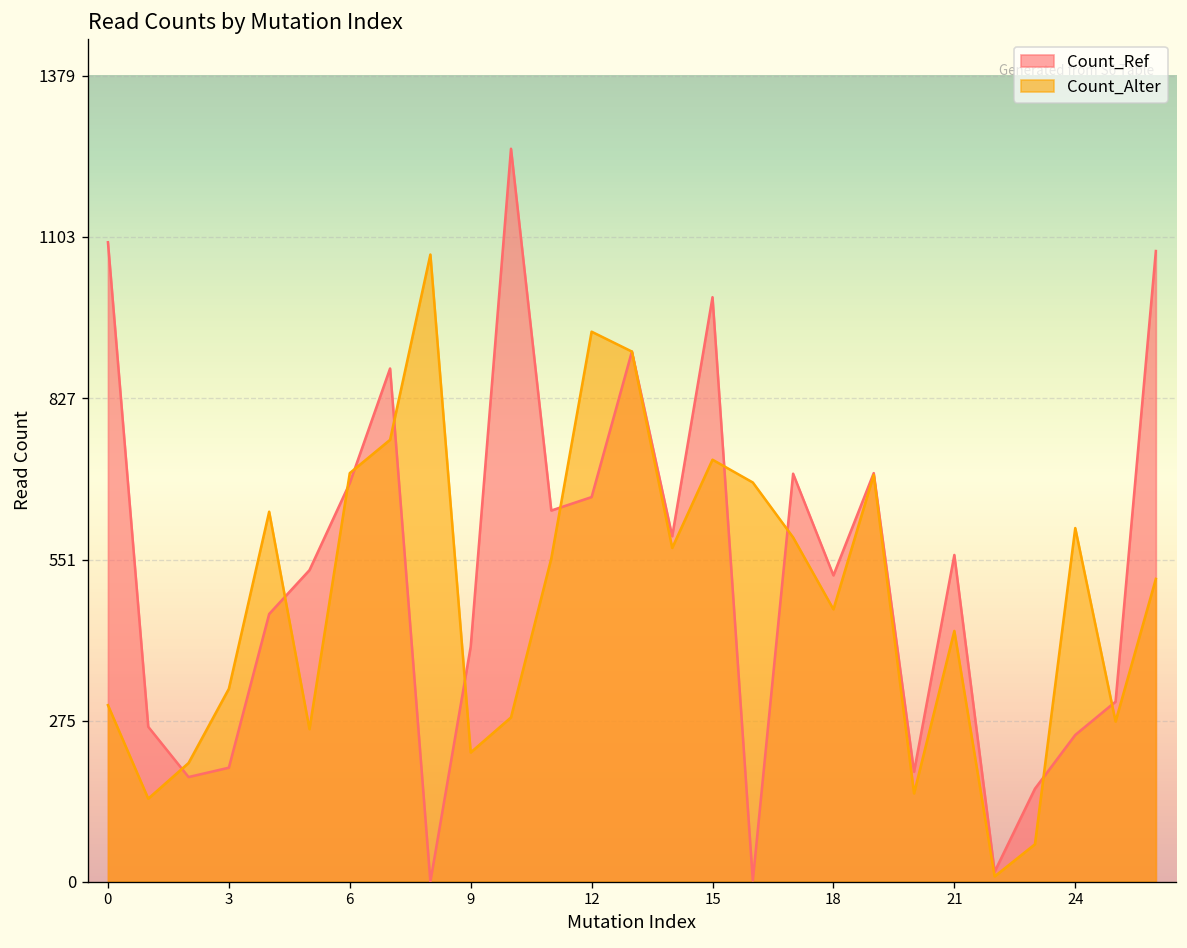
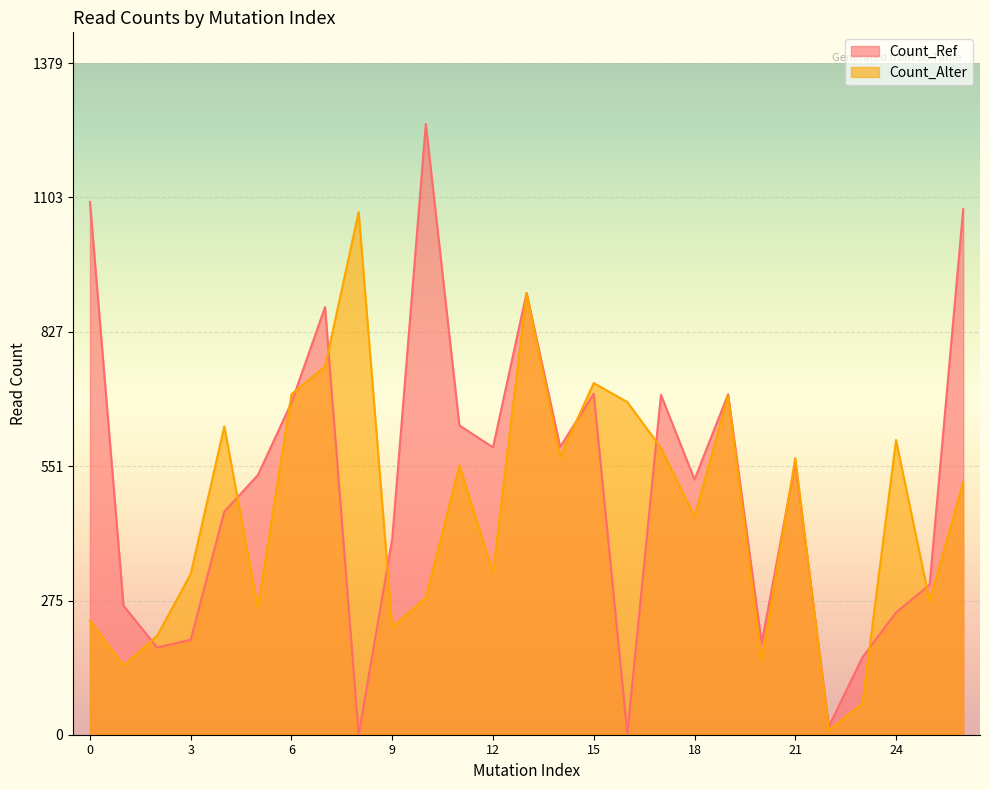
Count_Alter, 0: 300 -> 230
Count_Ref, 12: 660 -> 590
Count_Alter, 12: 940 -> 330
Count_Ref, 15: 1000 -> 700
Count_Alter, 18: 470 -> 450
Count_Alter, 21: 430 -> 570
